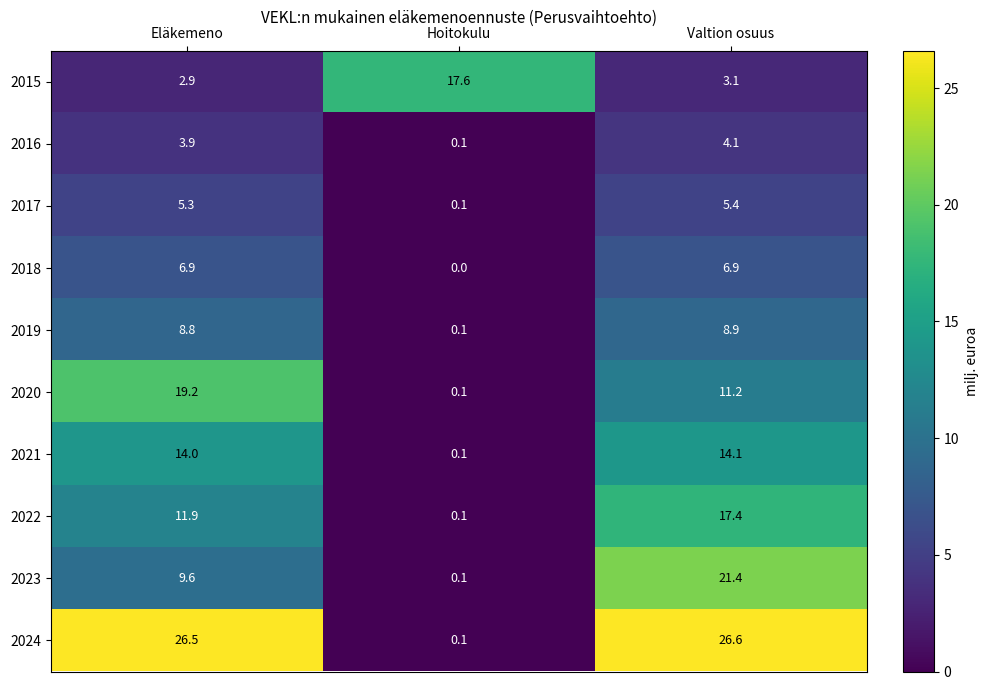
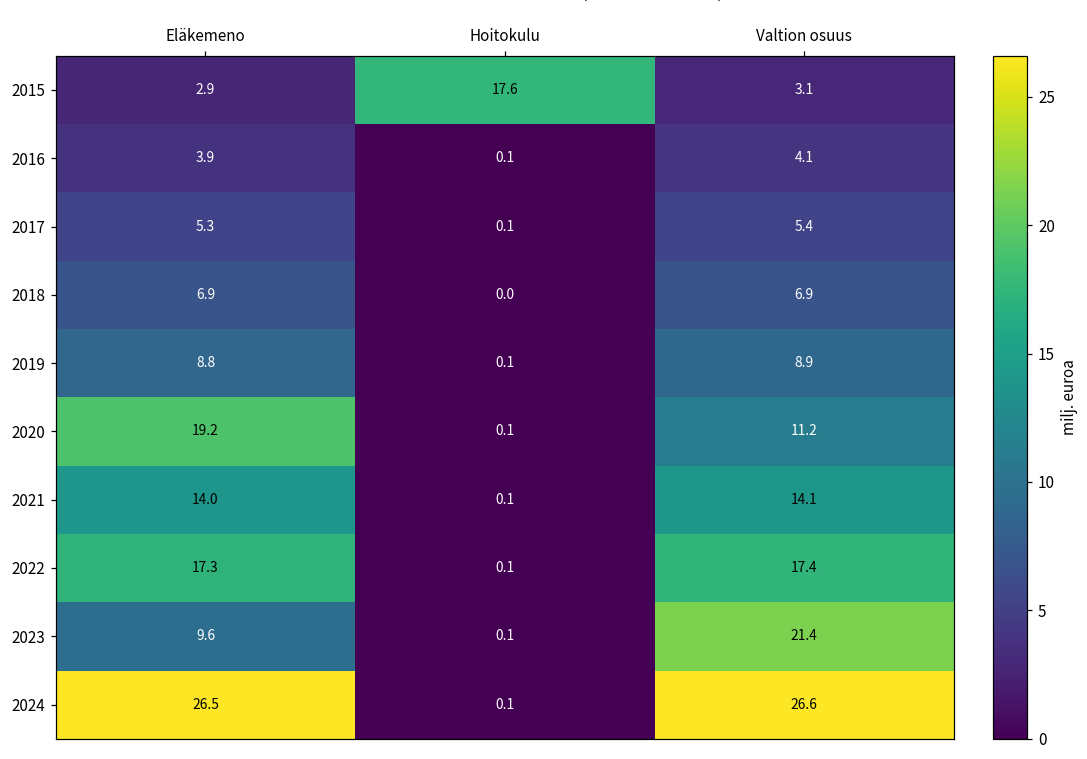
2022, Eläkemeno: 11.9 -> 17.3
